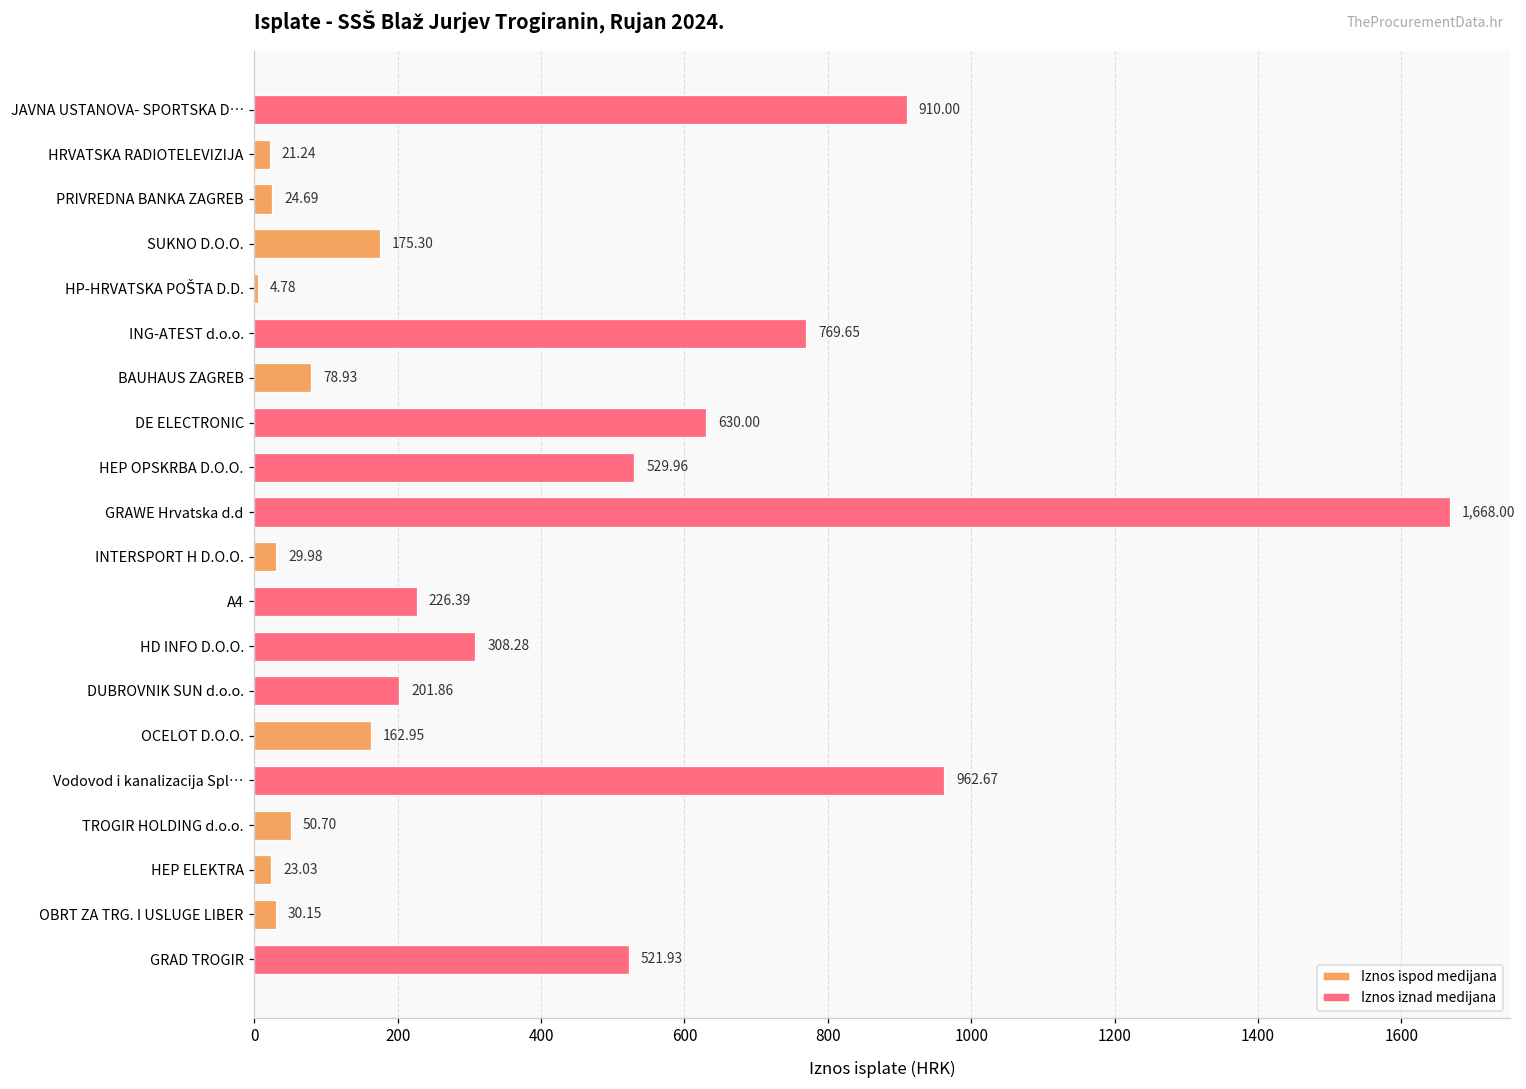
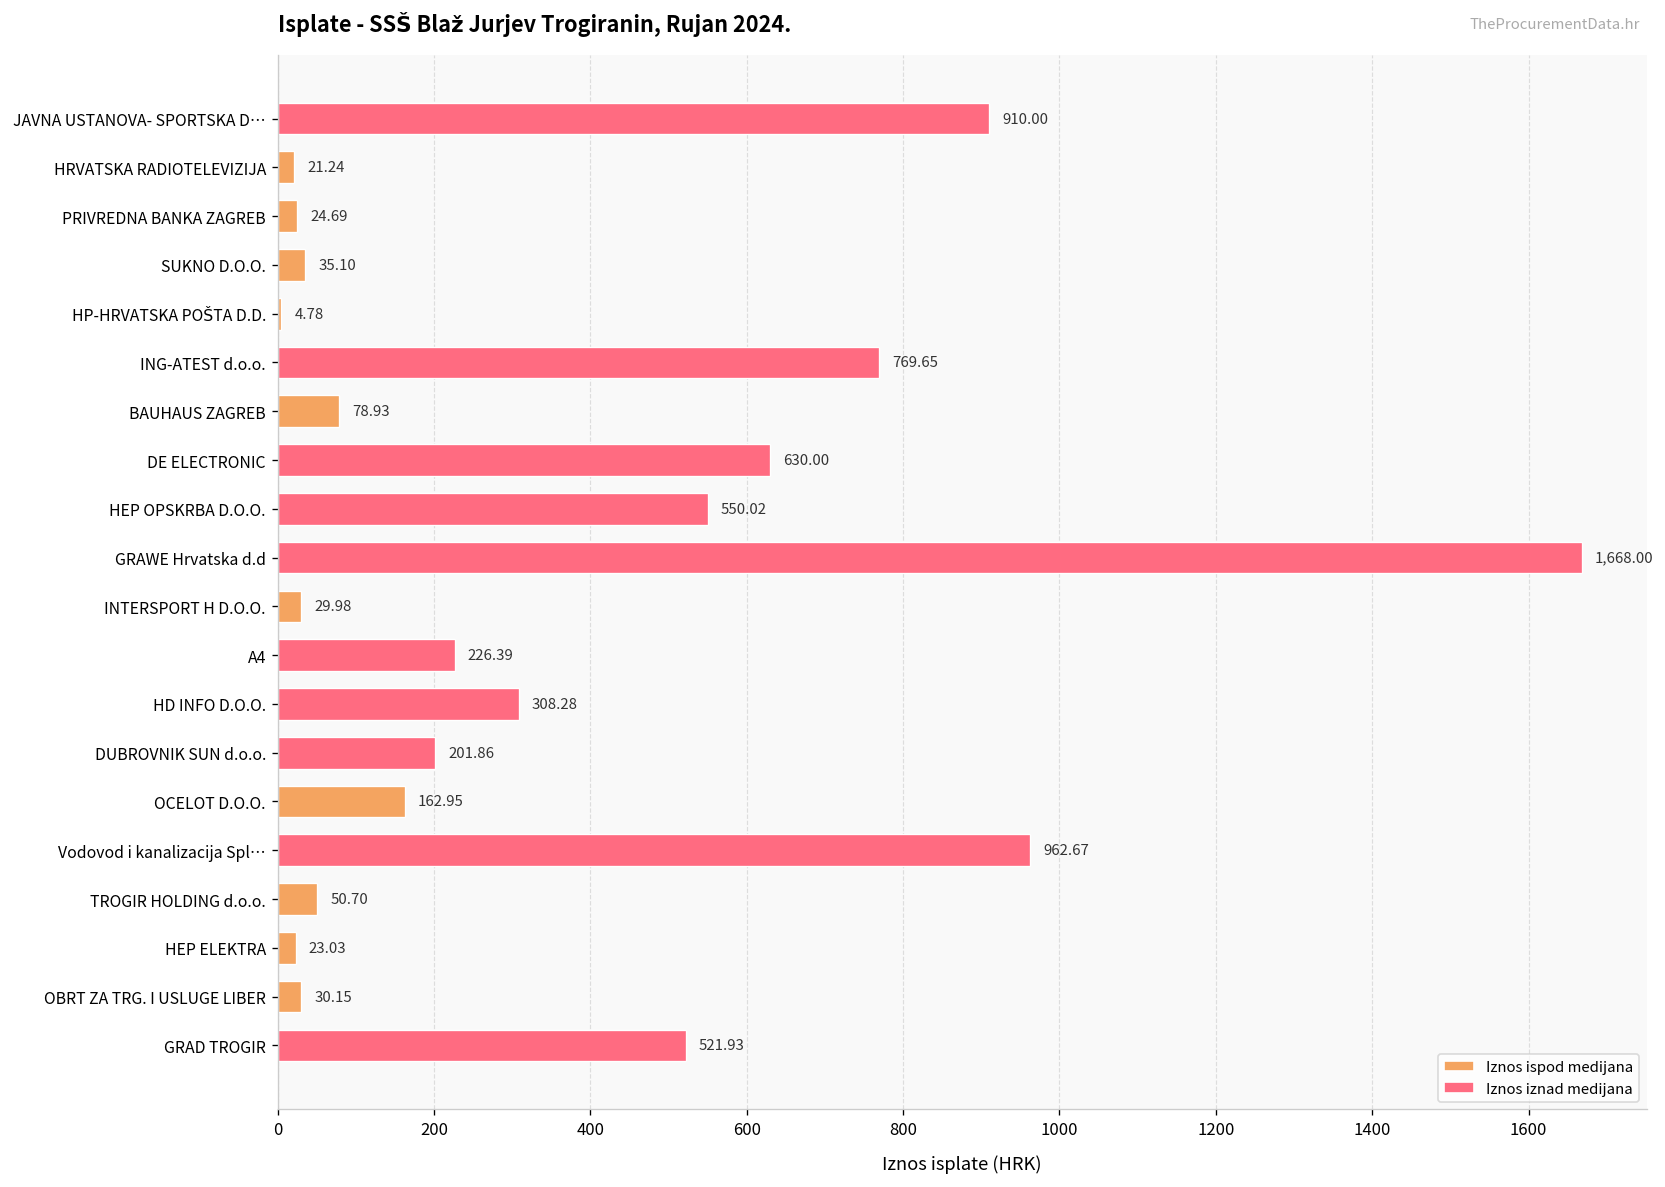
SUKNO D.O.O.: 175.30 -> 35.10
HEP OPSKRBA D.O.O.: 529.96 -> 550.02
